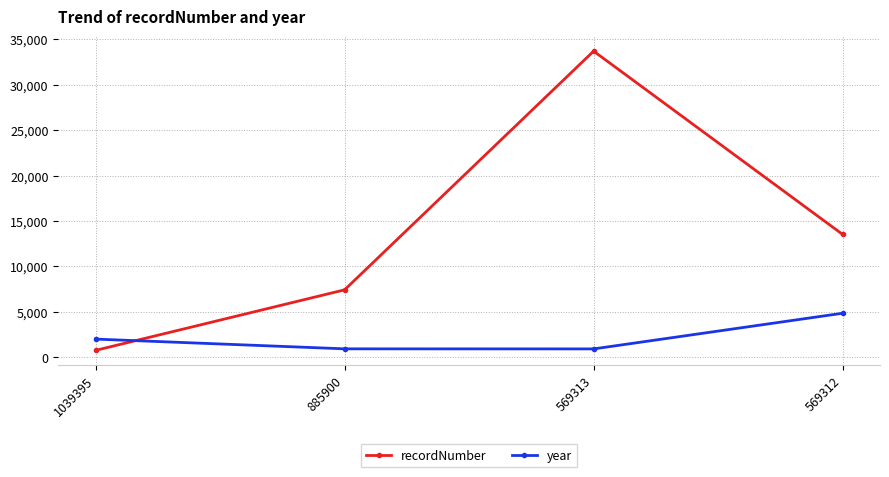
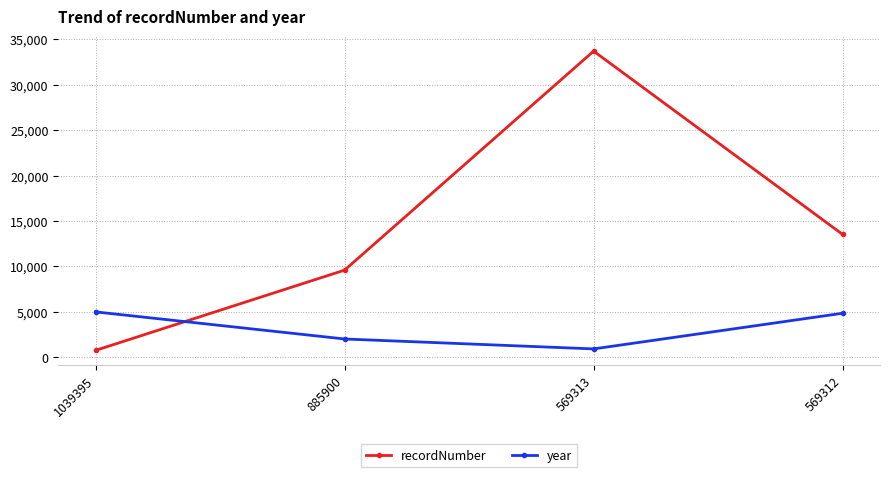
year, 1039395: 2,000 -> 5,000
recordNumber, 885900: 7,000 -> 10,000
year, 885900: 1,000 -> 2,000
